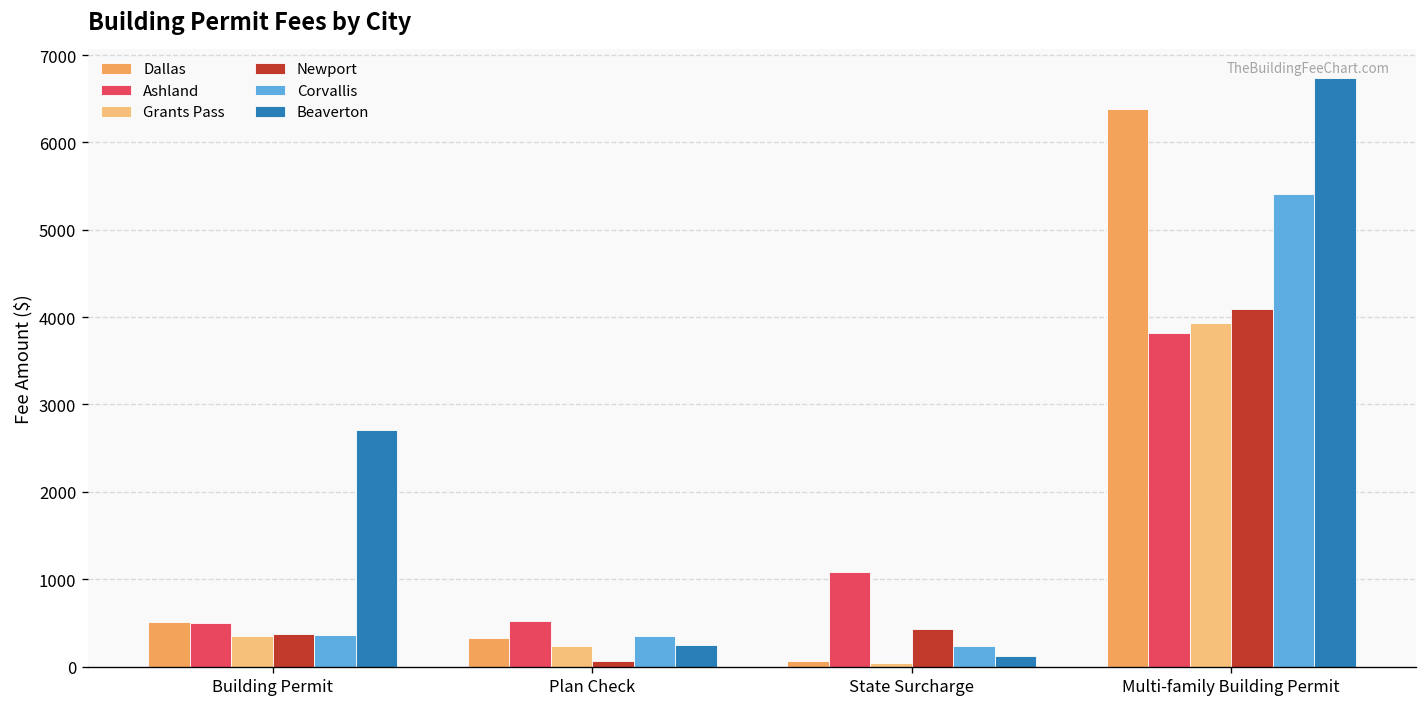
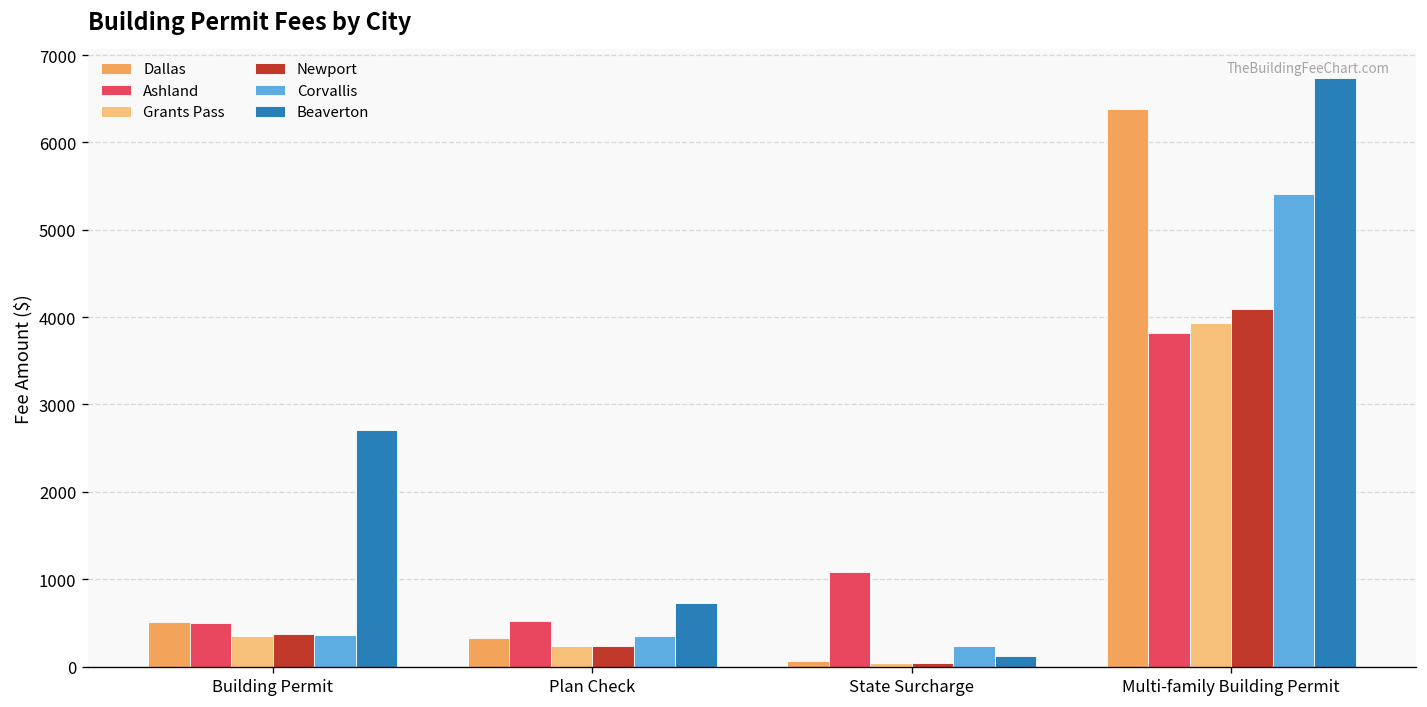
Newport, Plan Check: 100 -> 200
Beaverton, Plan Check: 200 -> 700
Newport, State Surcharge: 400 -> 0
